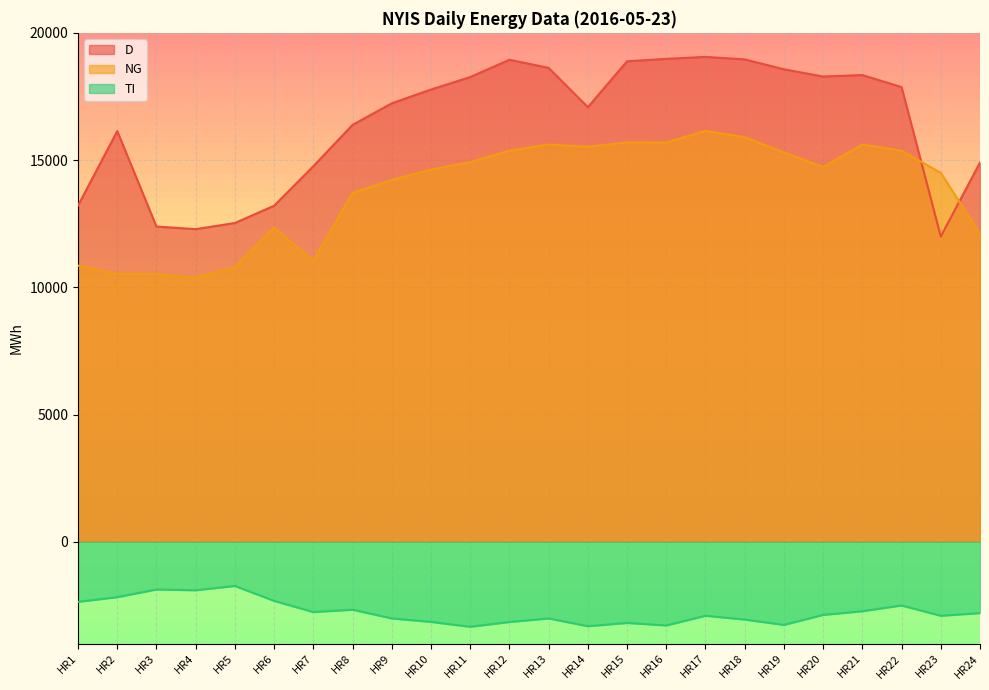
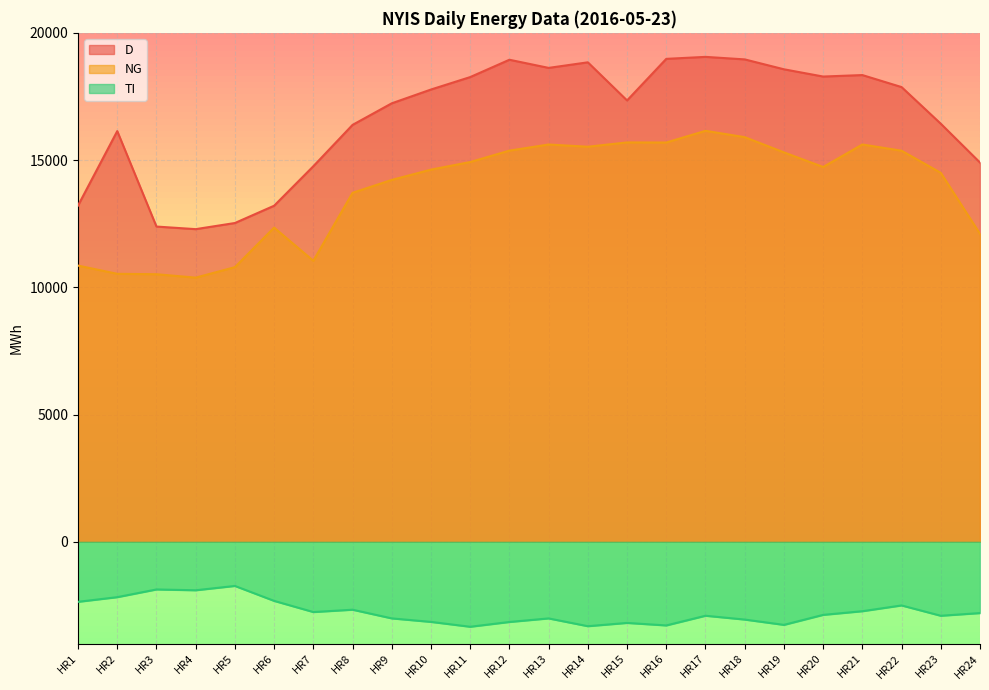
D, HR14: 17100 -> 18800
D, HR15: 18900 -> 17300
D, HR23: 12000 -> 16400
